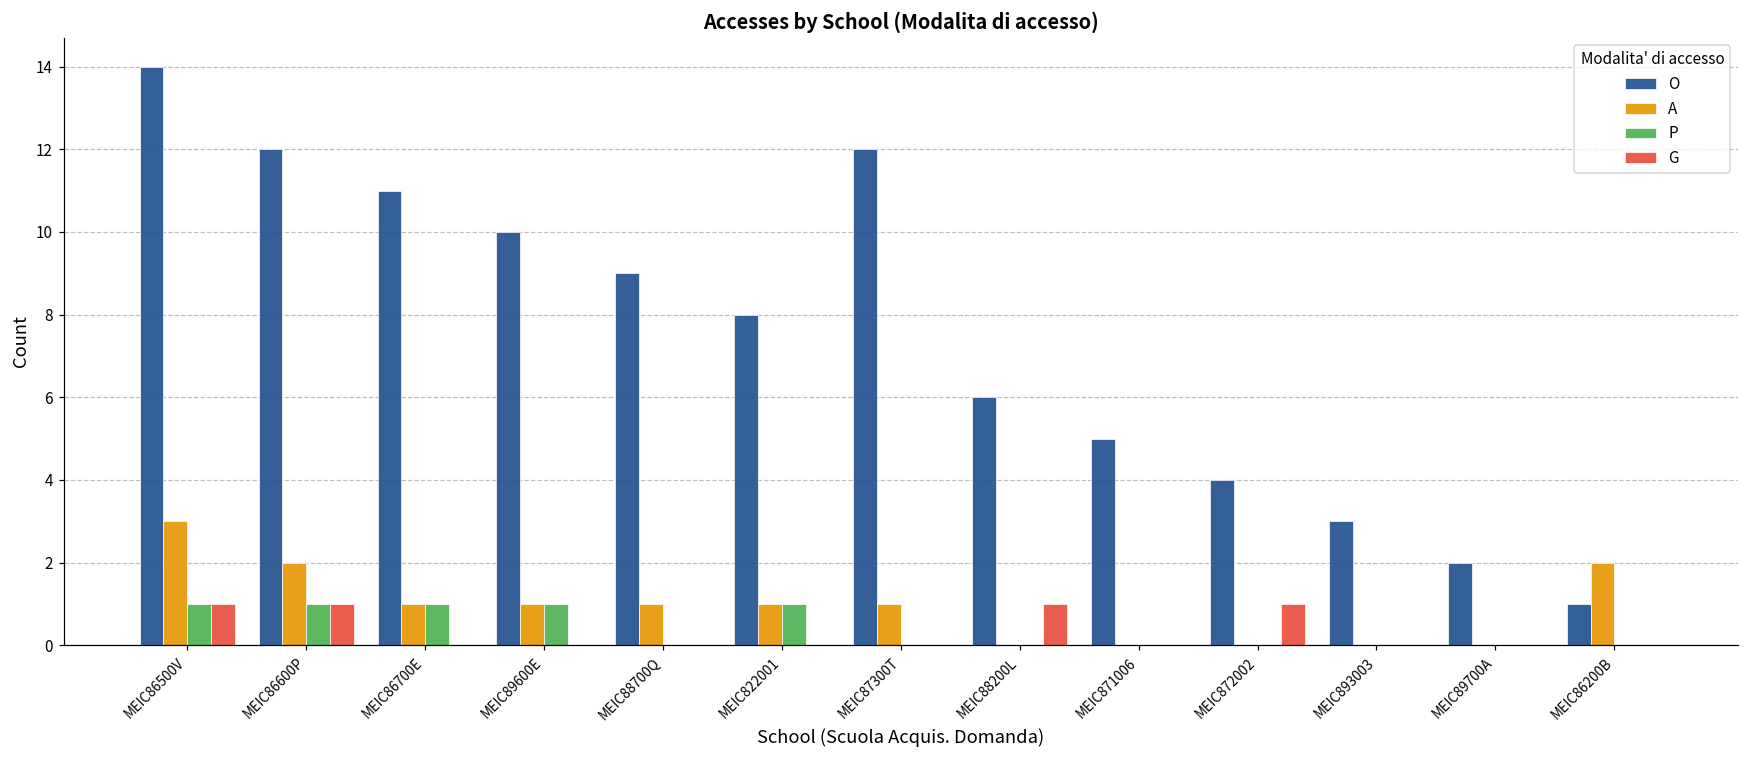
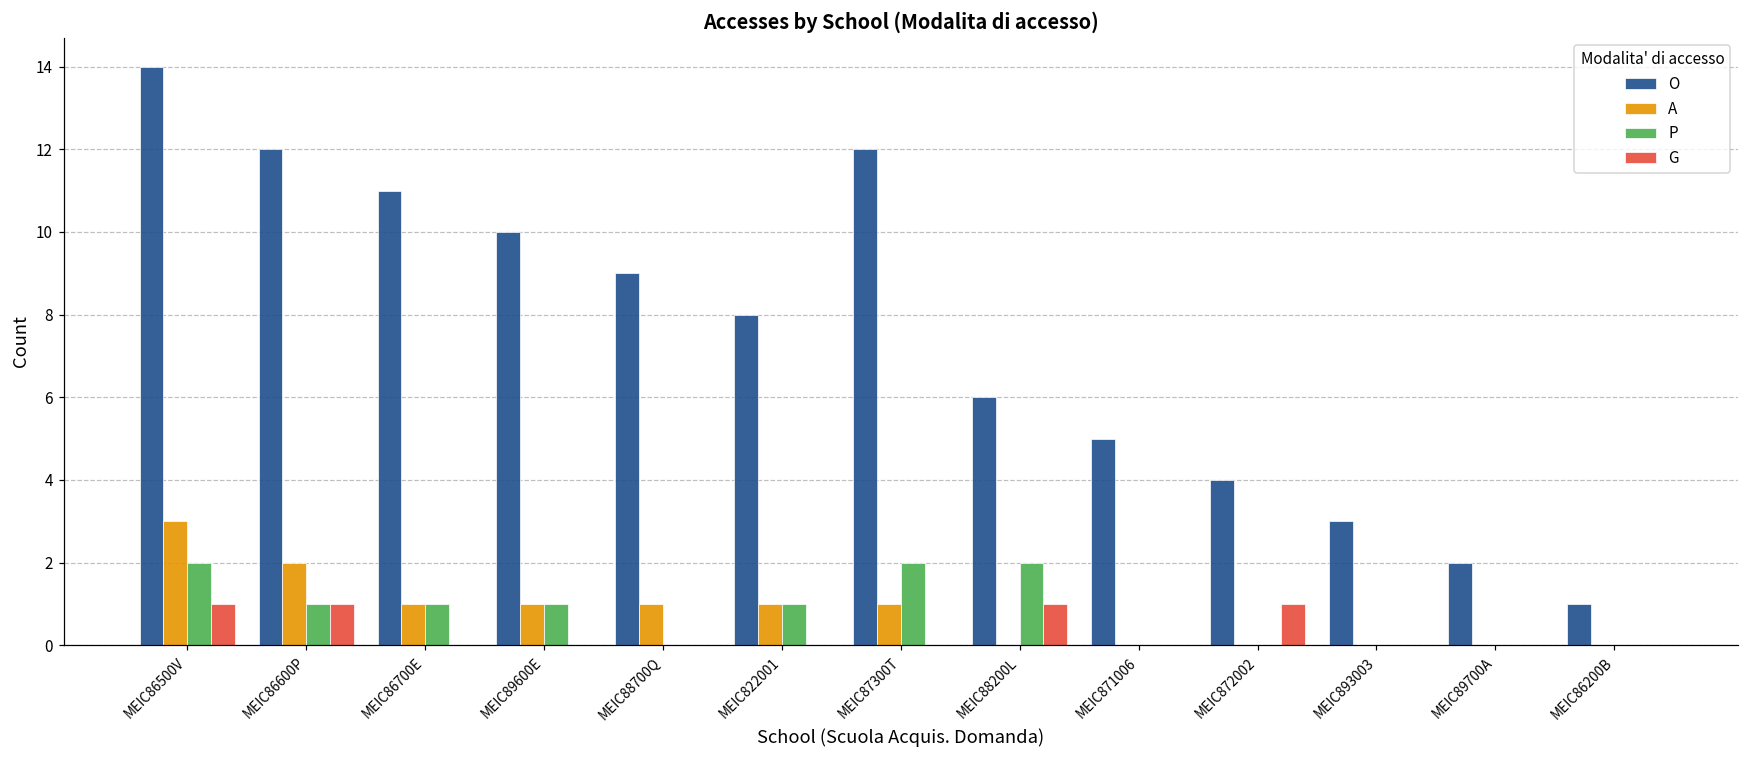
P, MEIC86500V: 1 -> 2
P, MEIC87300T: 0 -> 2
P, MEIC88200L: 0 -> 2
A, MEIC86200B: 2 -> 0
